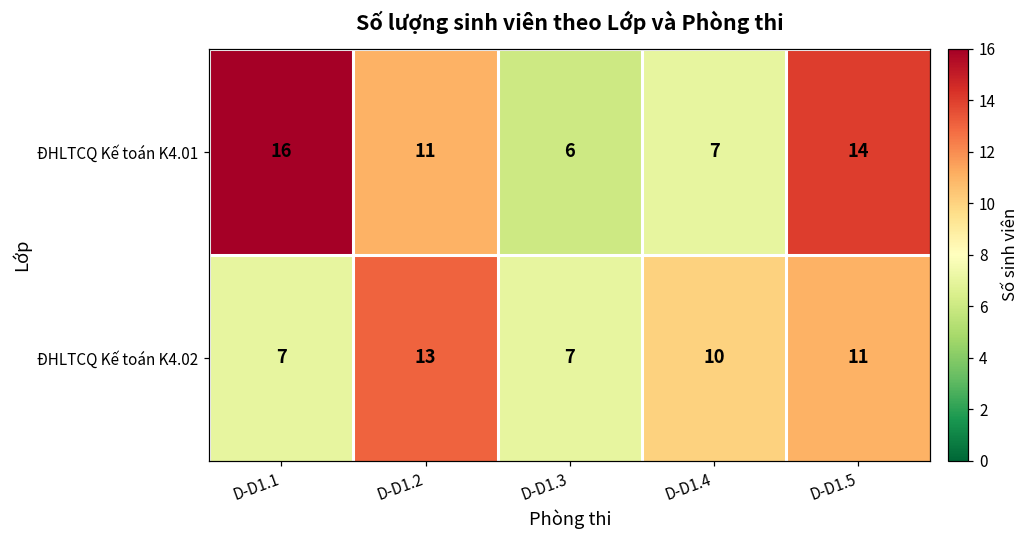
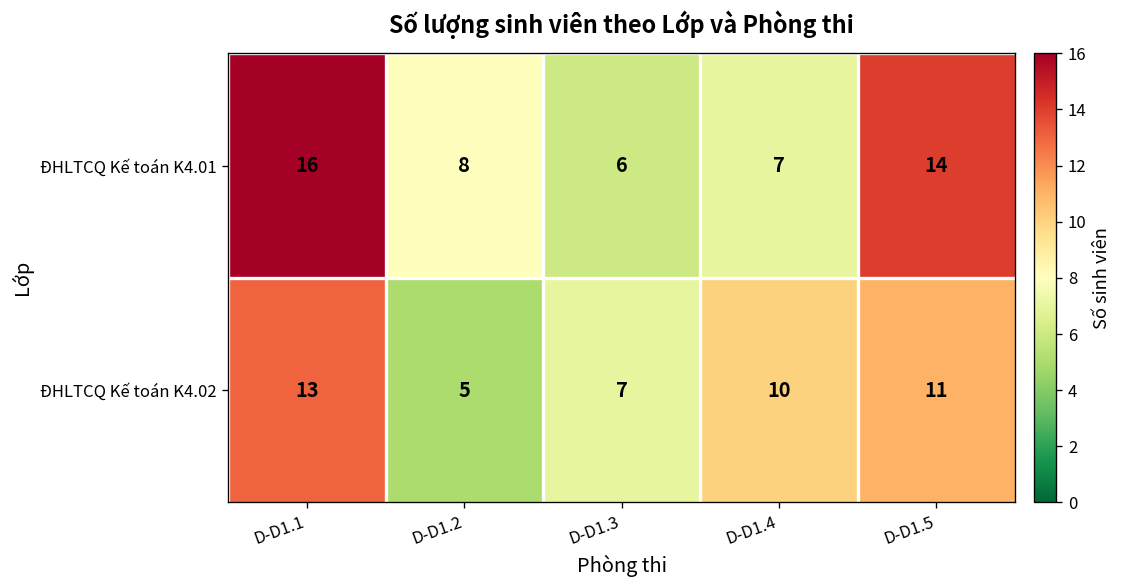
ĐHLTCQ Kế toán K4.01, D-D1.2: 11 -> 8
ĐHLTCQ Kế toán K4.02, D-D1.1: 7 -> 13
ĐHLTCQ Kế toán K4.02, D-D1.2: 13 -> 5
